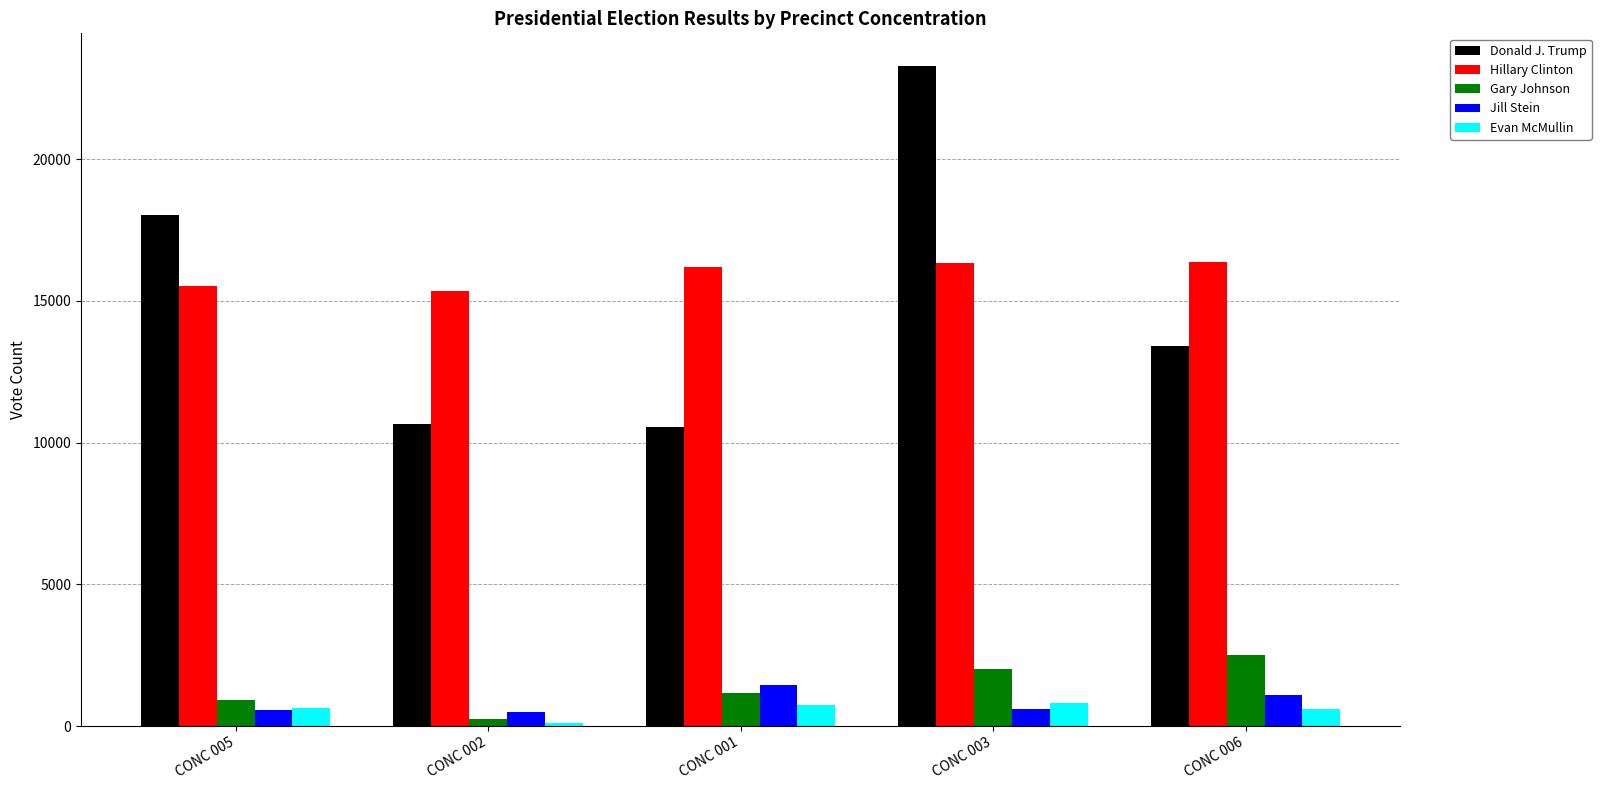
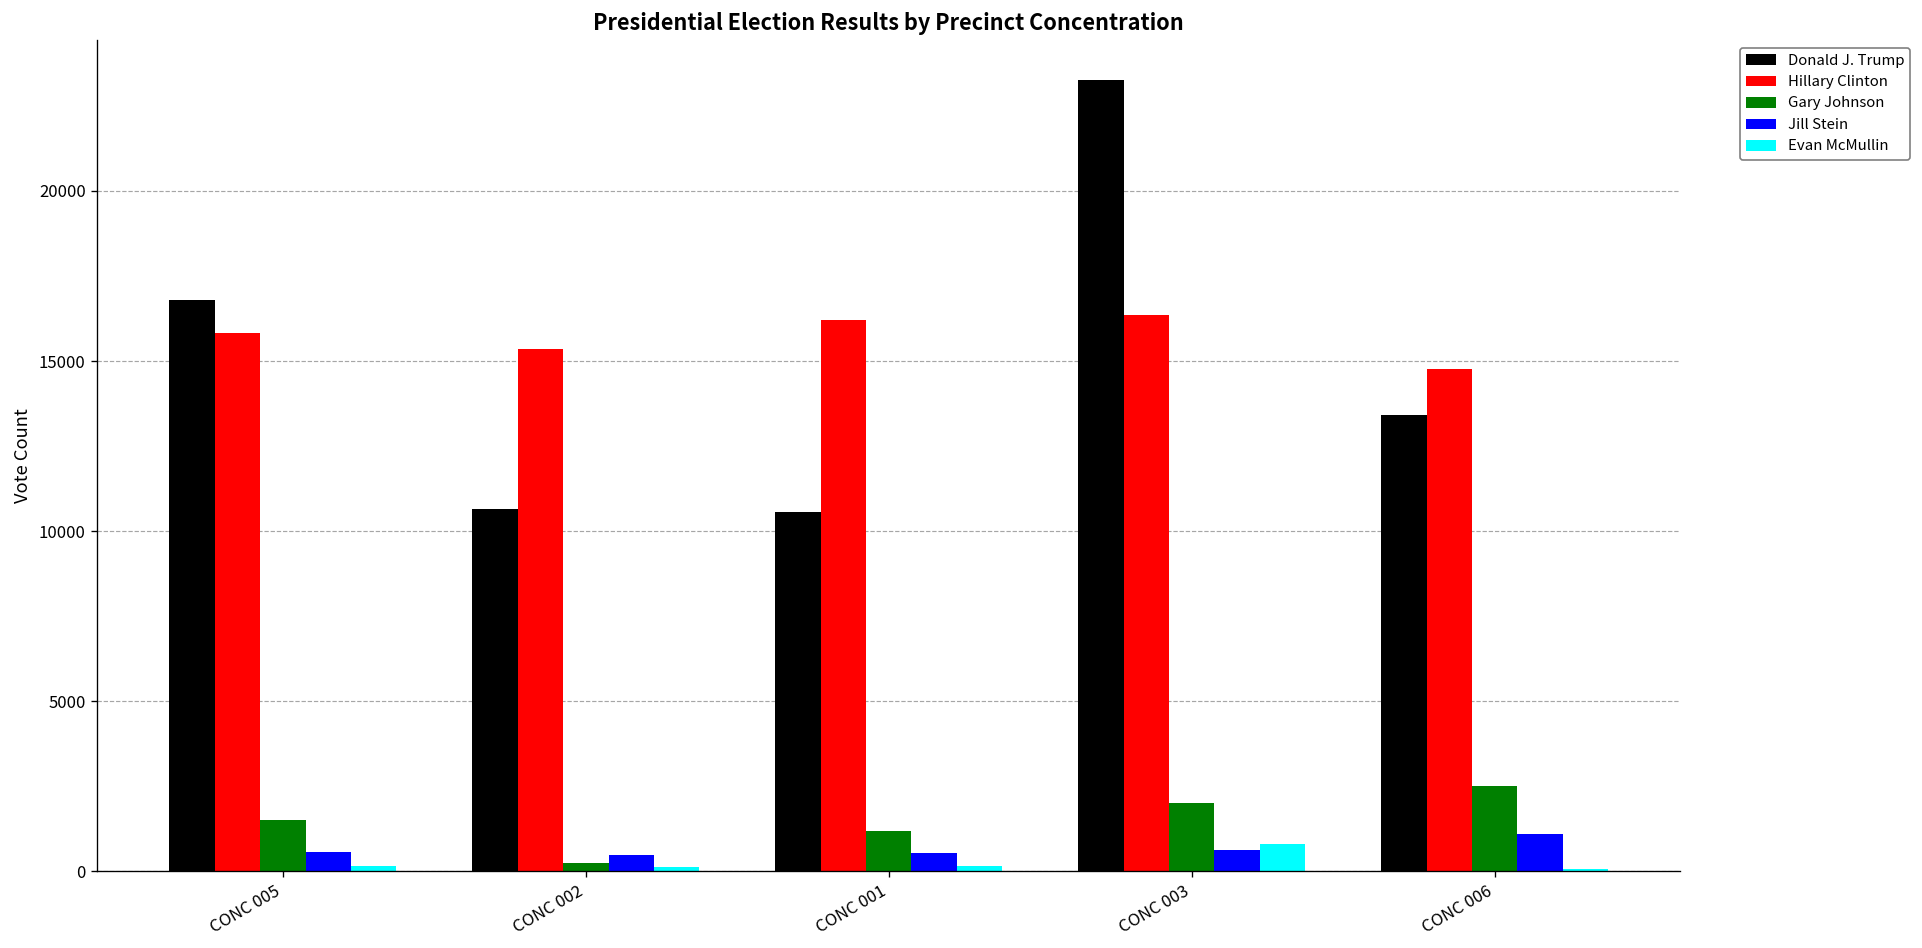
Donald J. Trump, CONC 005: 18000 -> 16800
Hillary Clinton, CONC 005: 15500 -> 15800
Gary Johnson, CONC 005: 900 -> 1500
Evan McMullin, CONC 005: 600 -> 100
Jill Stein, CONC 001: 1400 -> 500
Evan McMullin, CONC 001: 700 -> 100
Hillary Clinton, CONC 006: 16400 -> 14800
Evan McMullin, CONC 006: 600 -> 100
